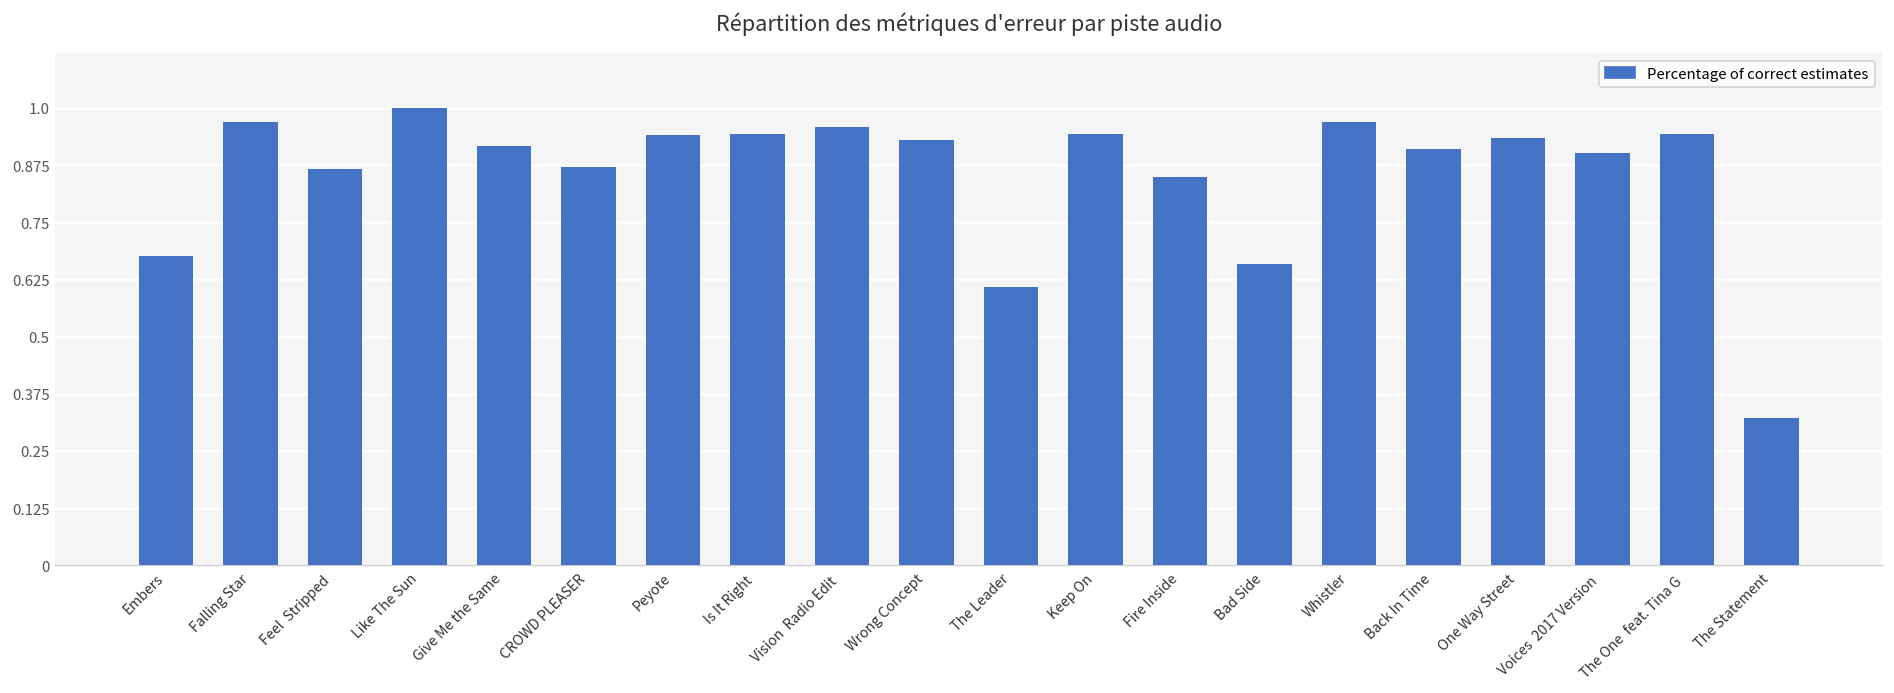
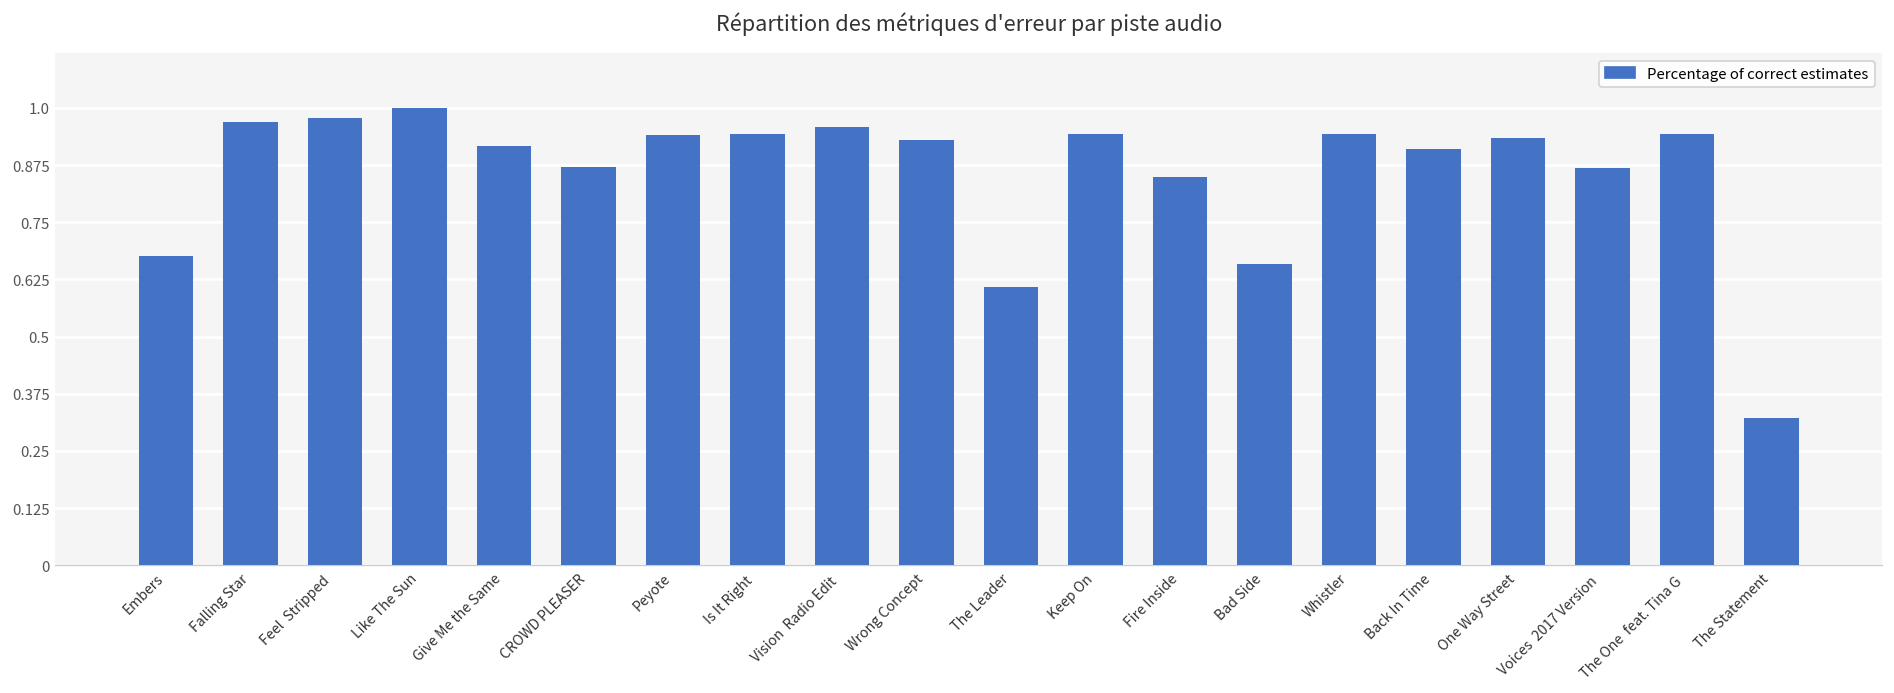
Feel Stripped: 0.87 -> 0.98
Whistler: 0.97 -> 0.94
Voices 2017 Version: 0.90 -> 0.87
